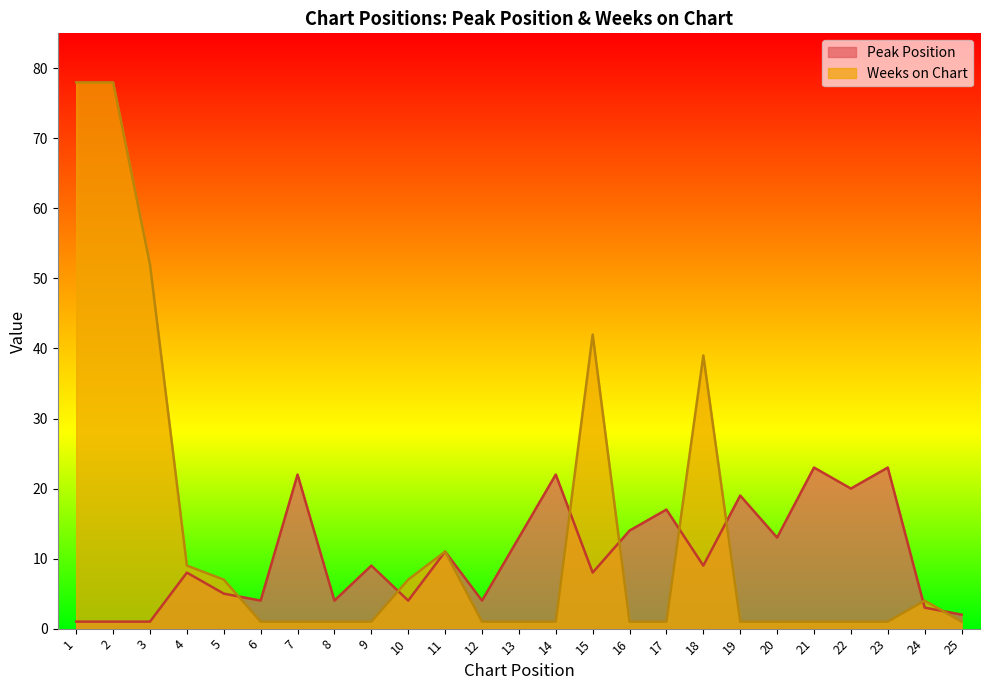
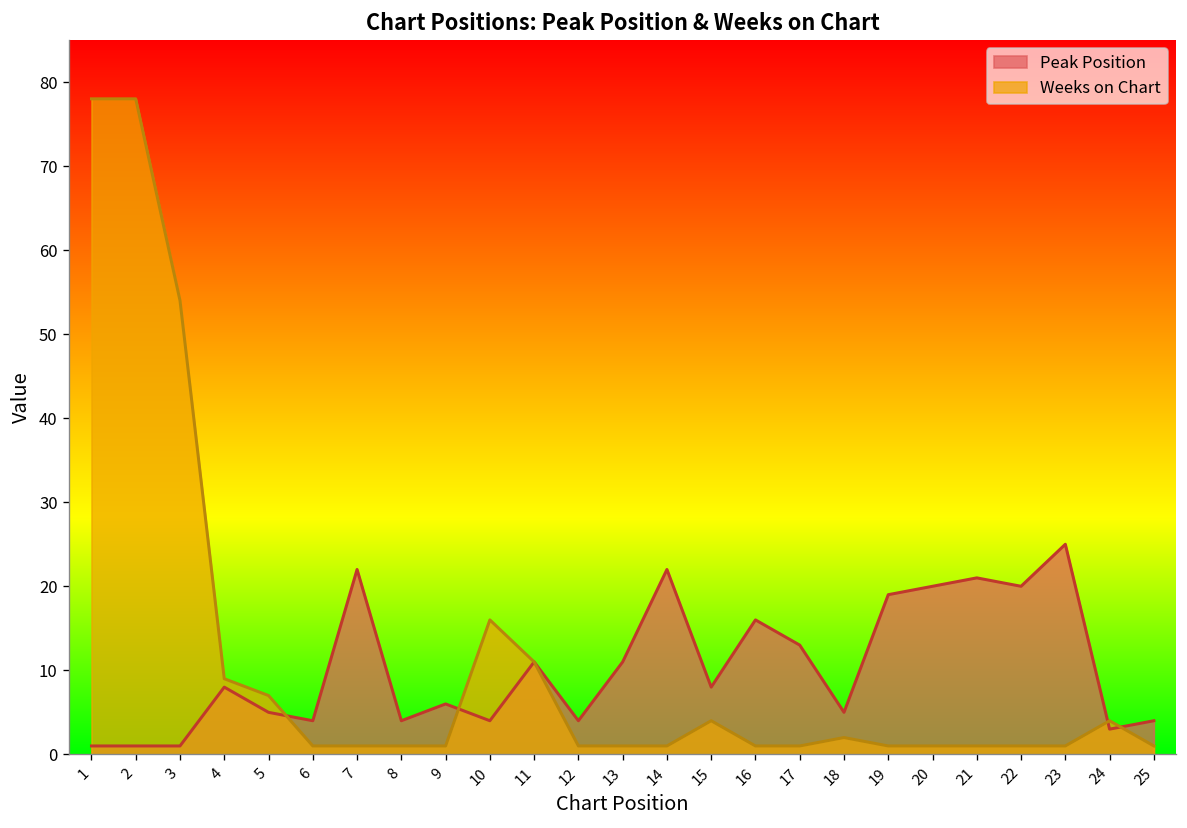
Weeks on Chart, 3: 52 -> 54
Peak Position, 9: 9 -> 6
Weeks on Chart, 10: 7 -> 16
Peak Position, 13: 13 -> 11
Weeks on Chart, 15: 42 -> 4
Peak Position, 16: 14 -> 16
Peak Position, 17: 17 -> 13
Peak Position, 18: 9 -> 5
Weeks on Chart, 18: 39 -> 2
Peak Position, 20: 13 -> 20
Peak Position, 21: 23 -> 21
Peak Position, 23: 23 -> 25
Peak Position, 25: 2 -> 4
